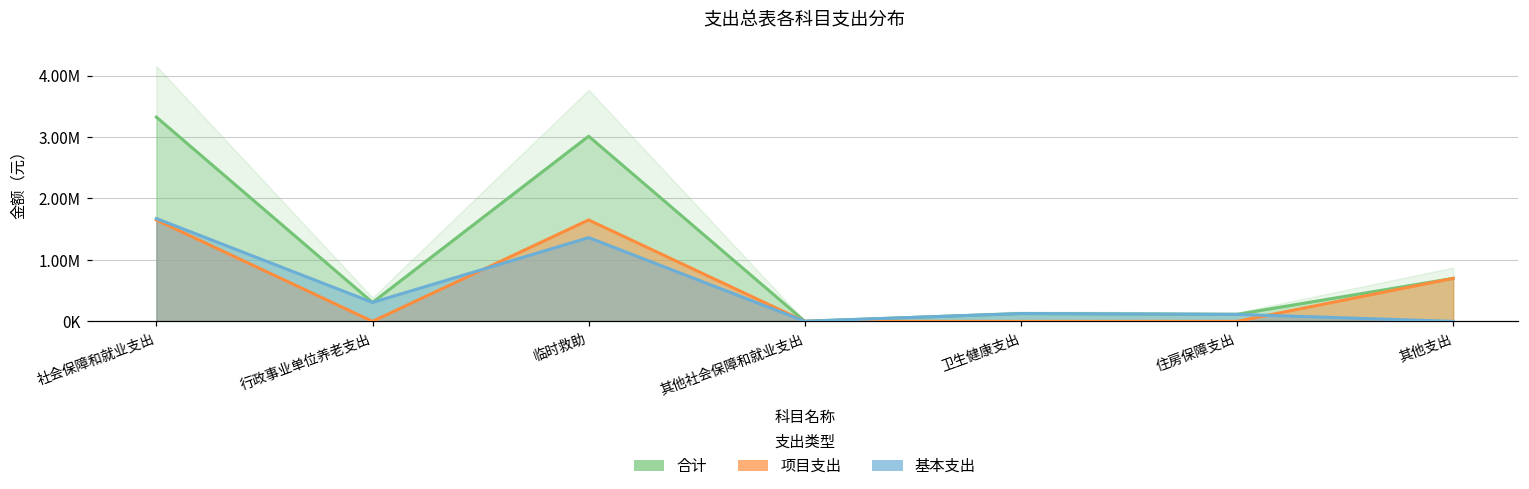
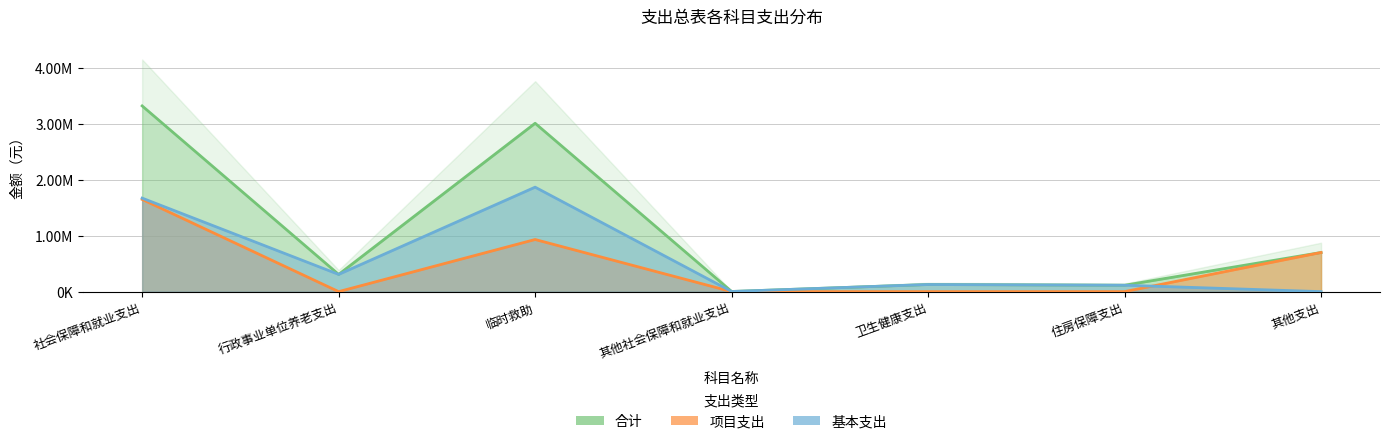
项目支出, 临时救助: 1700000 -> 900000
基本支出, 临时救助: 1400000 -> 1900000
